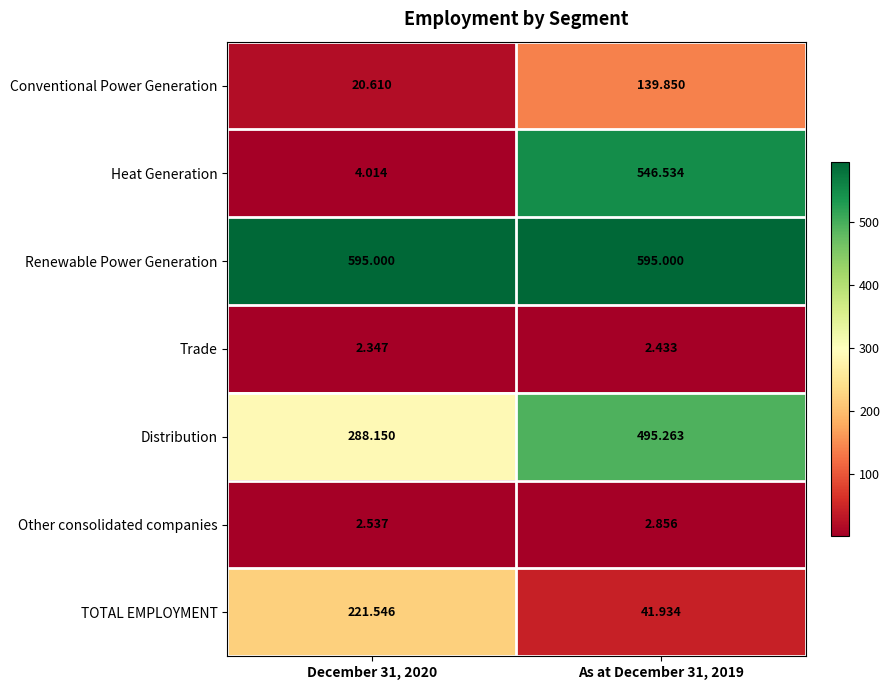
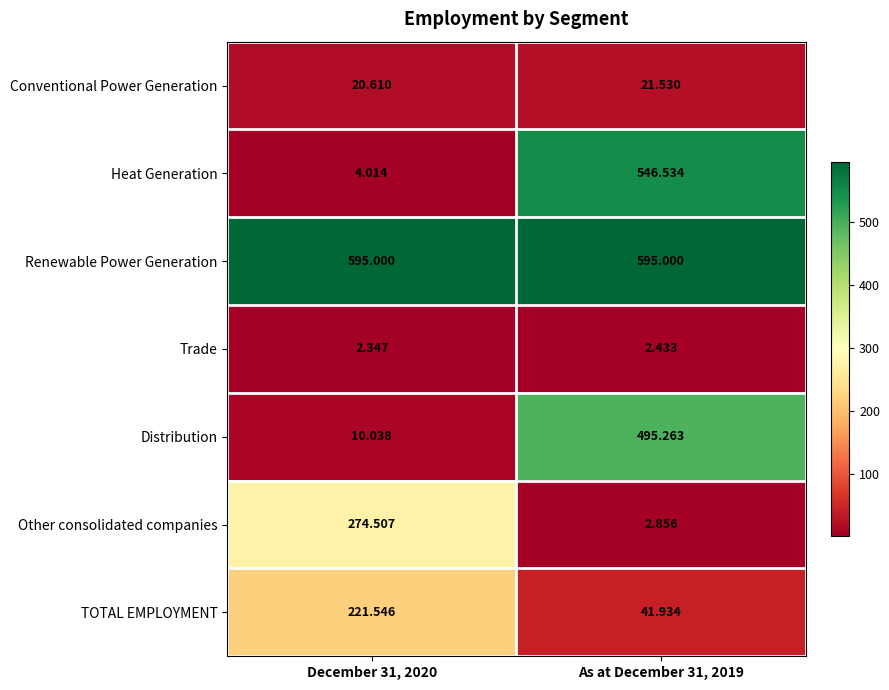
Conventional Power Generation, As at December 31, 2019: 139.850 -> 21.530
Distribution, December 31, 2020: 288.150 -> 10.038
Other consolidated companies, December 31, 2020: 2.537 -> 274.507
